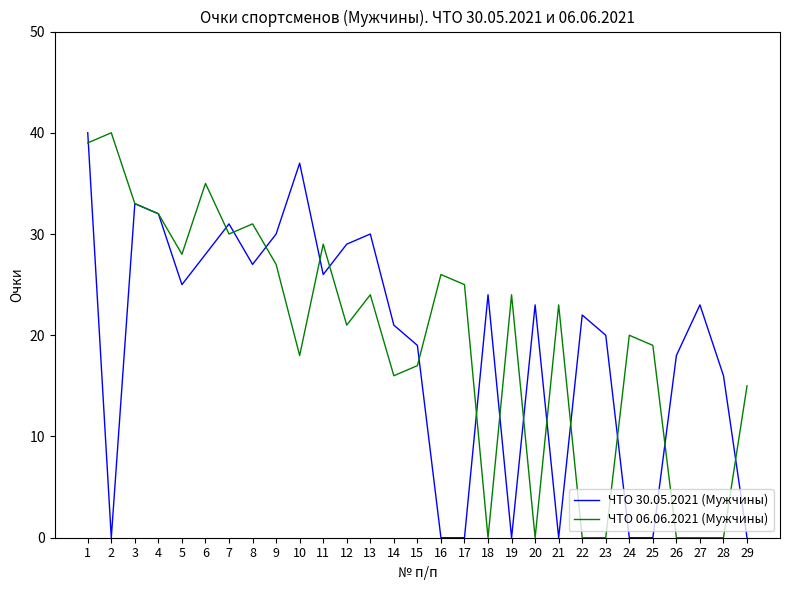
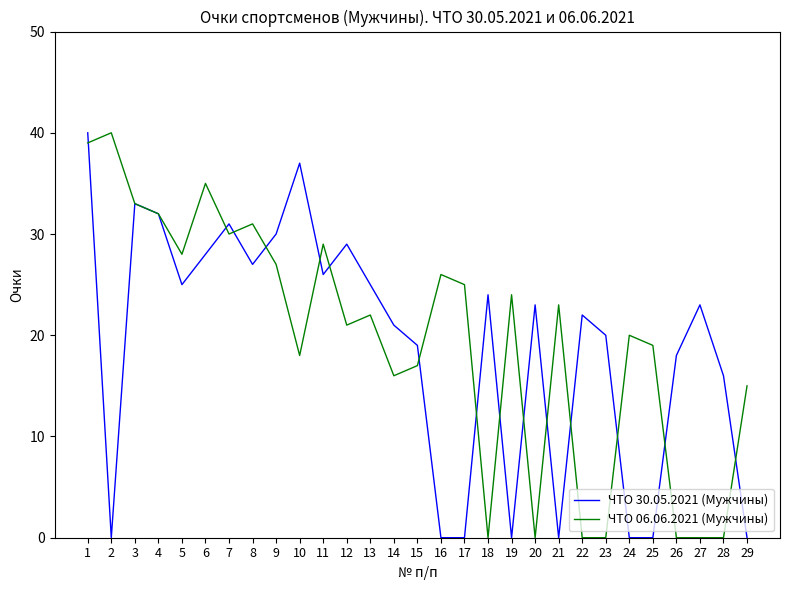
ЧТО 30.05.2021 (Мужчины), 13: 30 -> 25
ЧТО 06.06.2021 (Мужчины), 13: 24 -> 22
